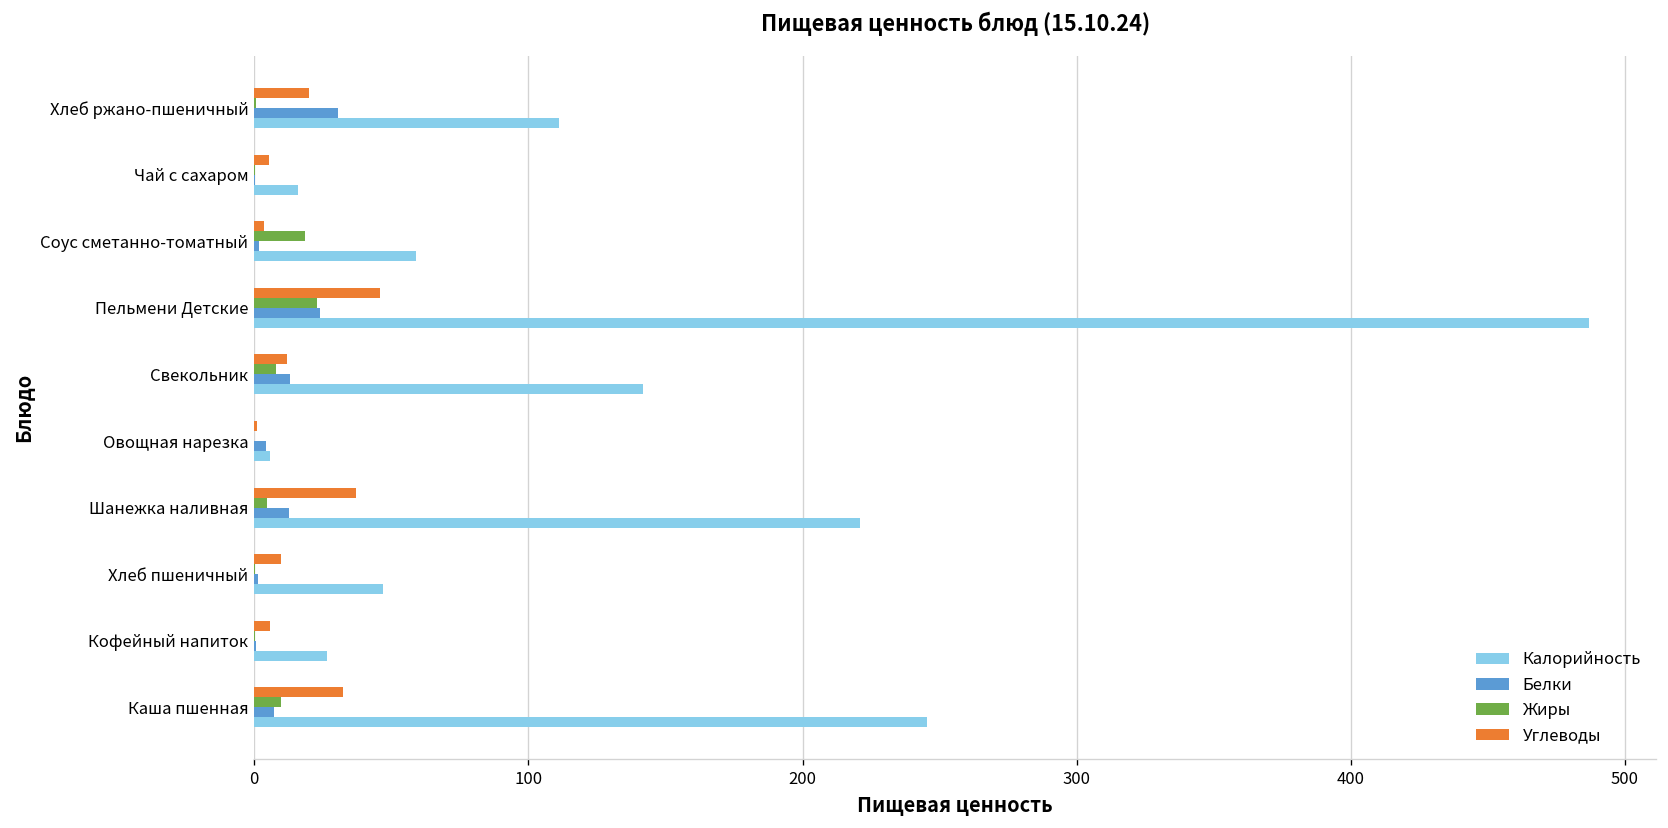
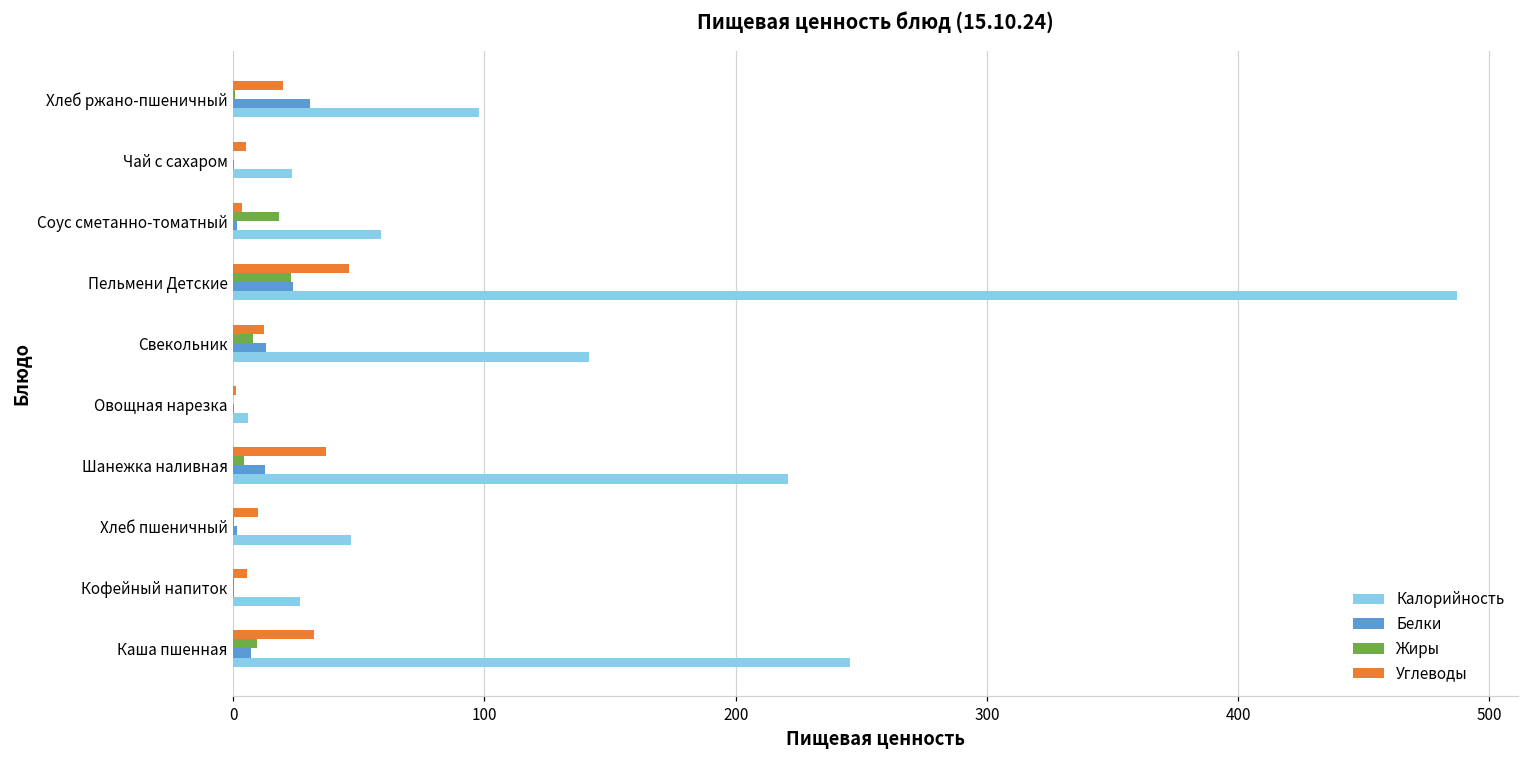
Калорийность, Хлеб ржано-пшеничный: 111 -> 98
Калорийность, Чай с сахаром: 16 -> 23
Белки, Овощная нарезка: 4 -> 0
